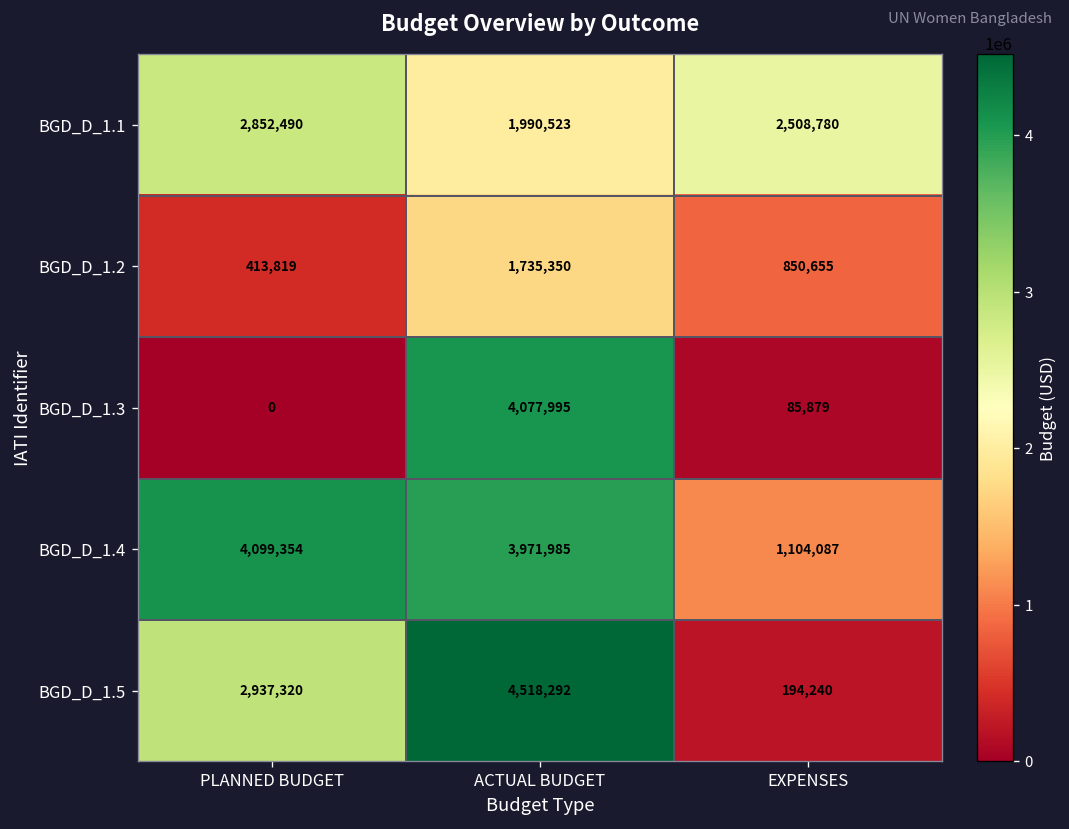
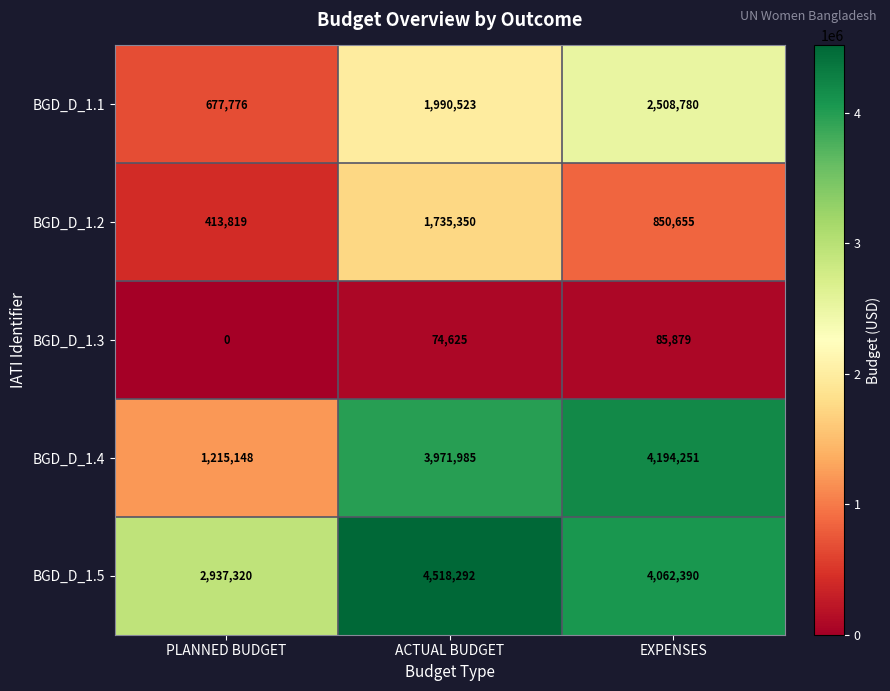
BGD_D_1.1, PLANNED BUDGET: 2,852,490 -> 677,776
BGD_D_1.3, ACTUAL BUDGET: 4,077,995 -> 74,625
BGD_D_1.4, PLANNED BUDGET: 4,099,354 -> 1,215,148
BGD_D_1.4, EXPENSES: 1,104,087 -> 4,194,251
BGD_D_1.5, EXPENSES: 194,240 -> 4,062,390
